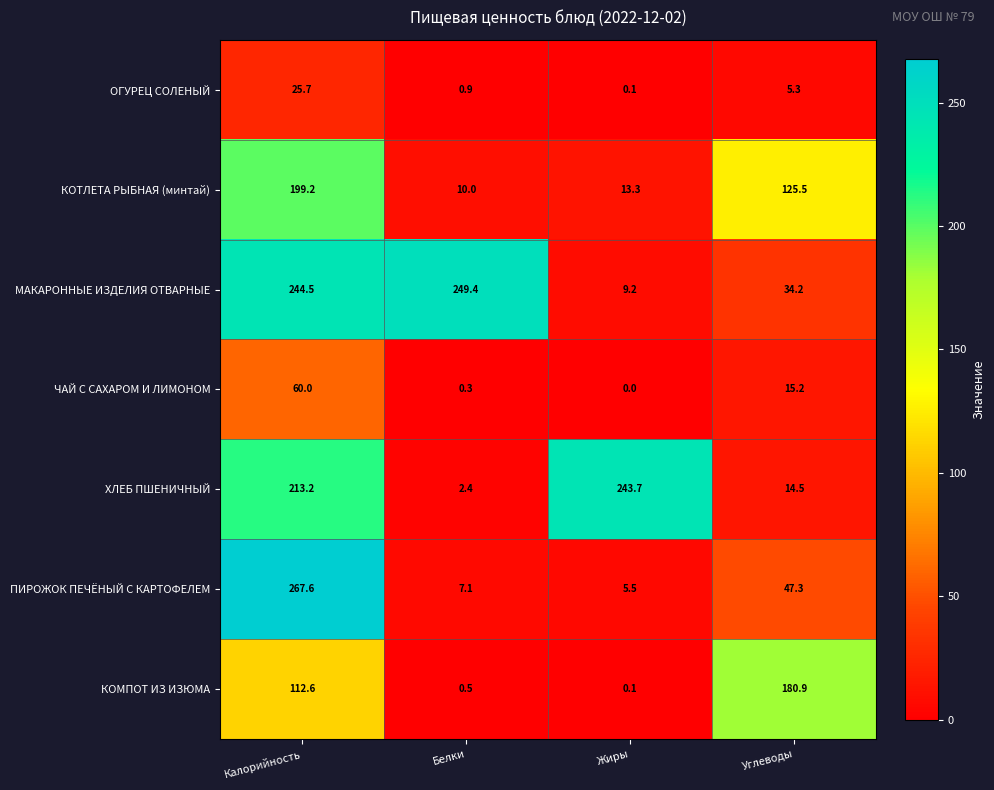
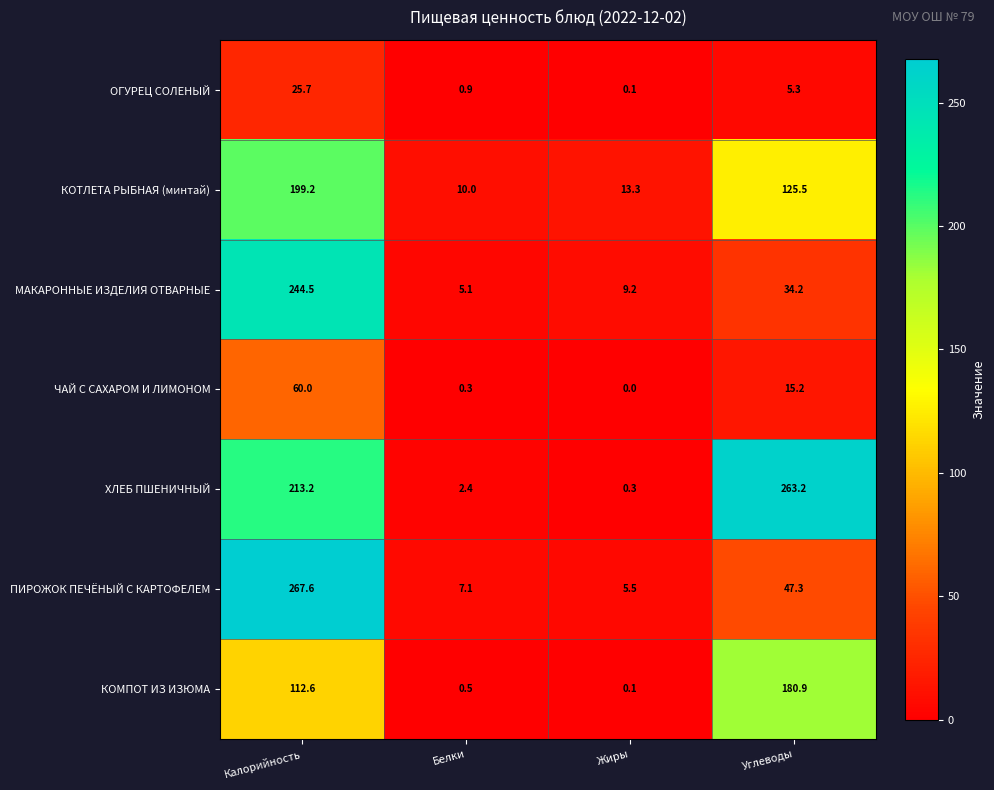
МАКАРОННЫЕ ИЗДЕЛИЯ ОТВАРНЫЕ, Белки: 249.4 -> 5.1
ХЛЕБ ПШЕНИЧНЫЙ, Жиры: 243.7 -> 0.3
ХЛЕБ ПШЕНИЧНЫЙ, Углеводы: 14.5 -> 263.2
